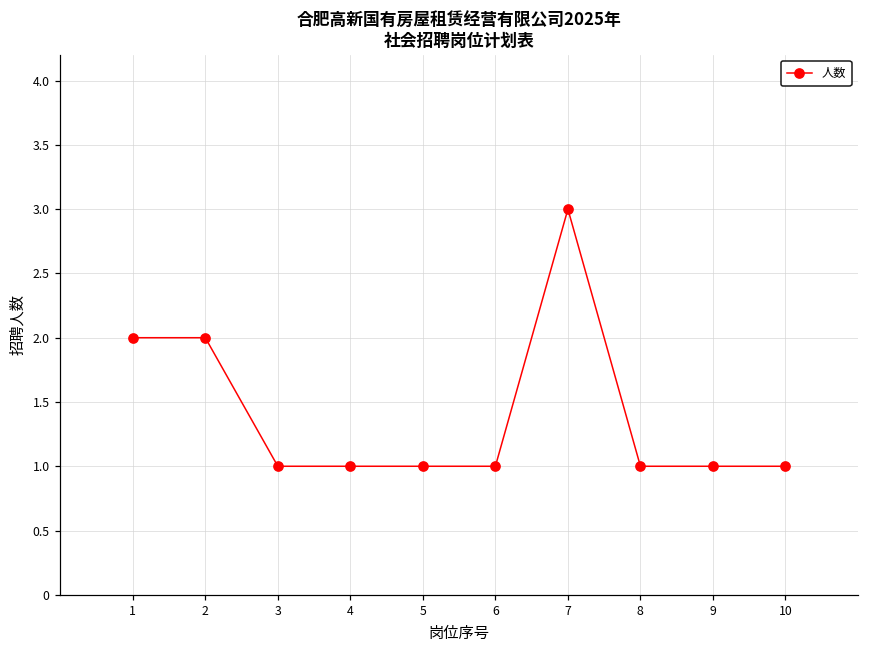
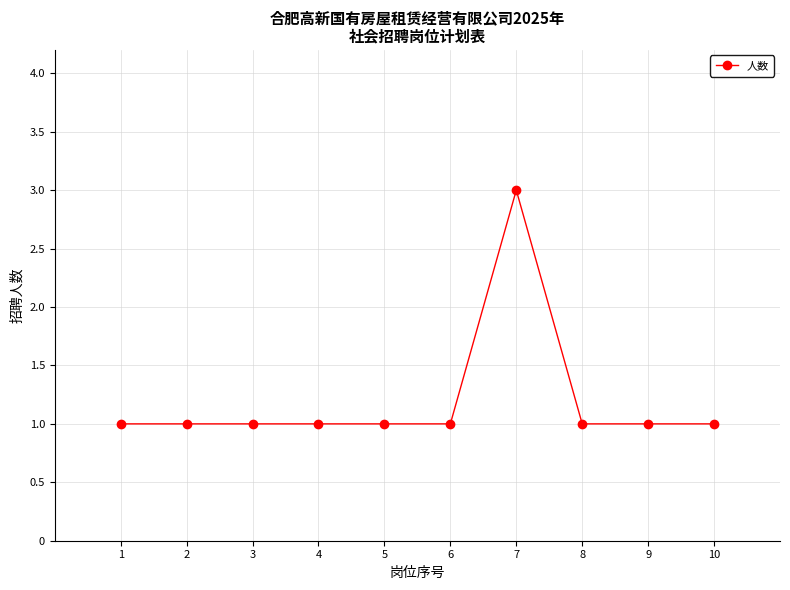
1: 2 -> 1
2: 2 -> 1
